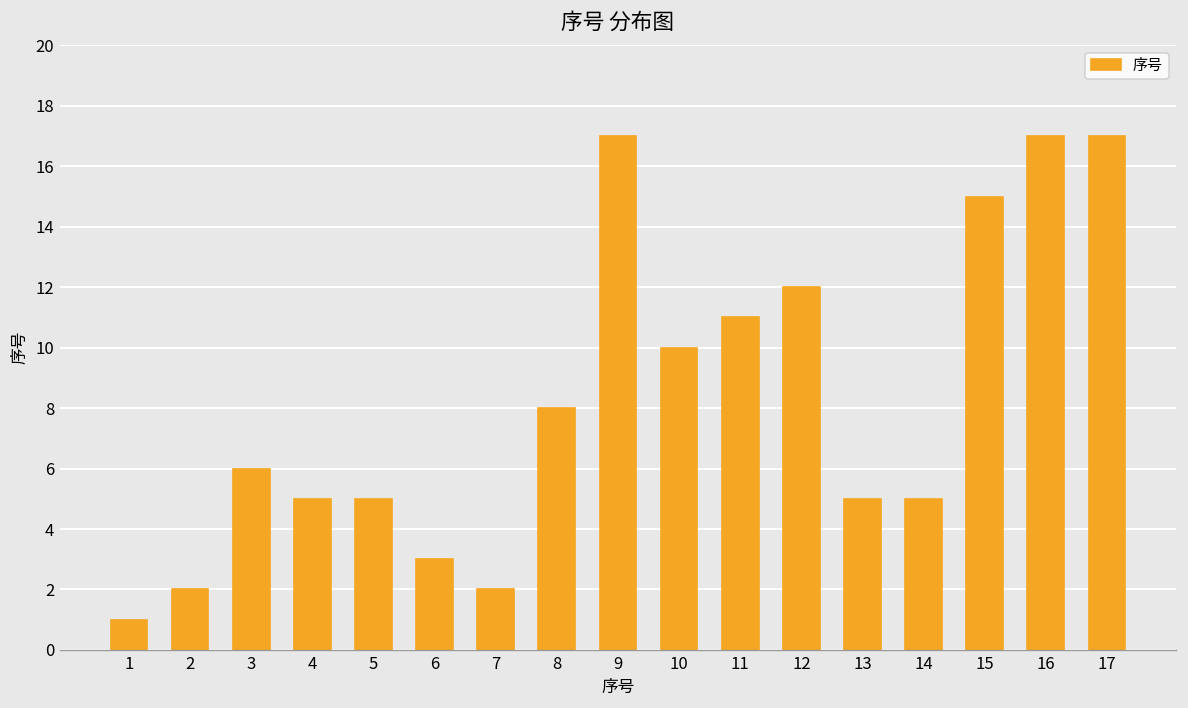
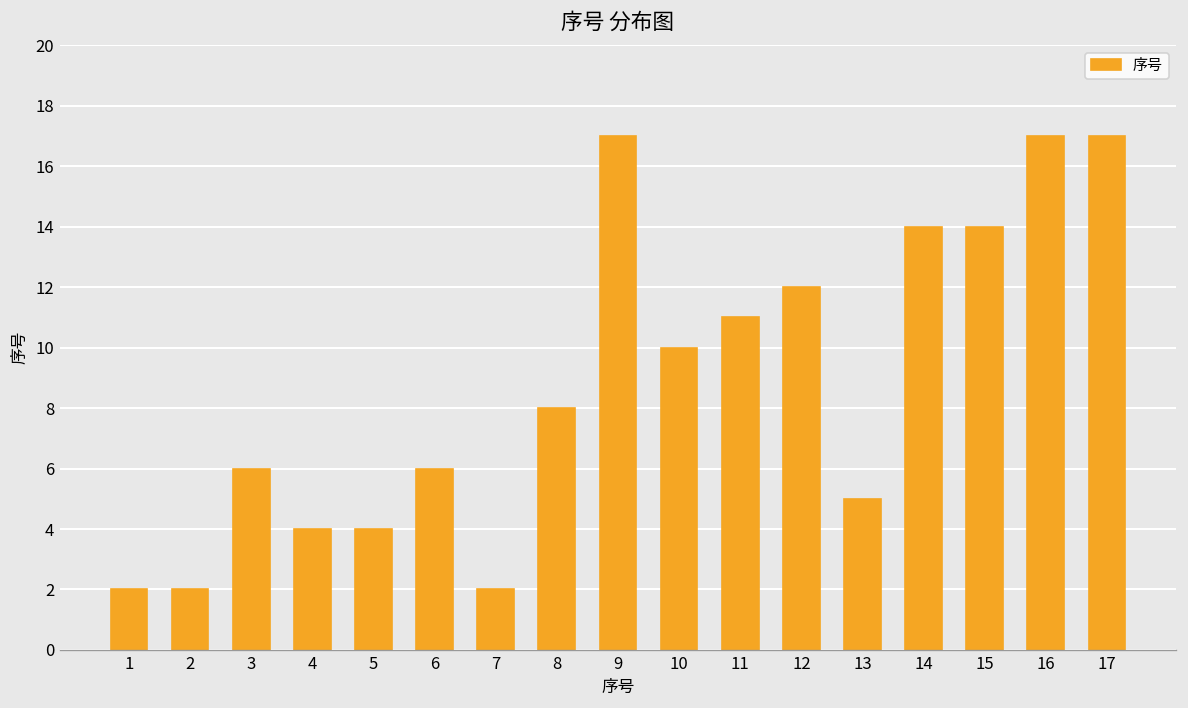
1: 1 -> 2
4: 5 -> 4
5: 5 -> 4
6: 3 -> 6
14: 5 -> 14
15: 15 -> 14
